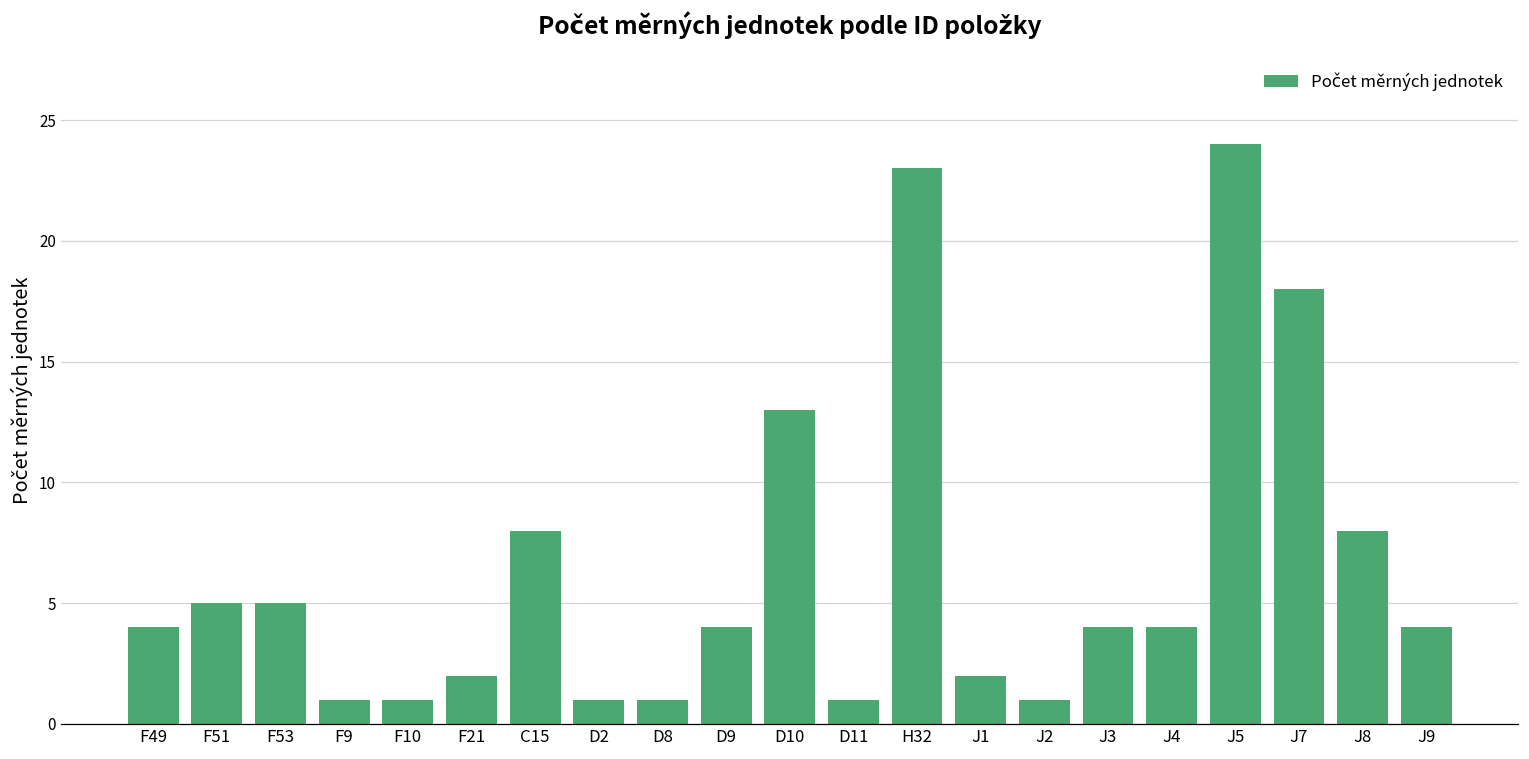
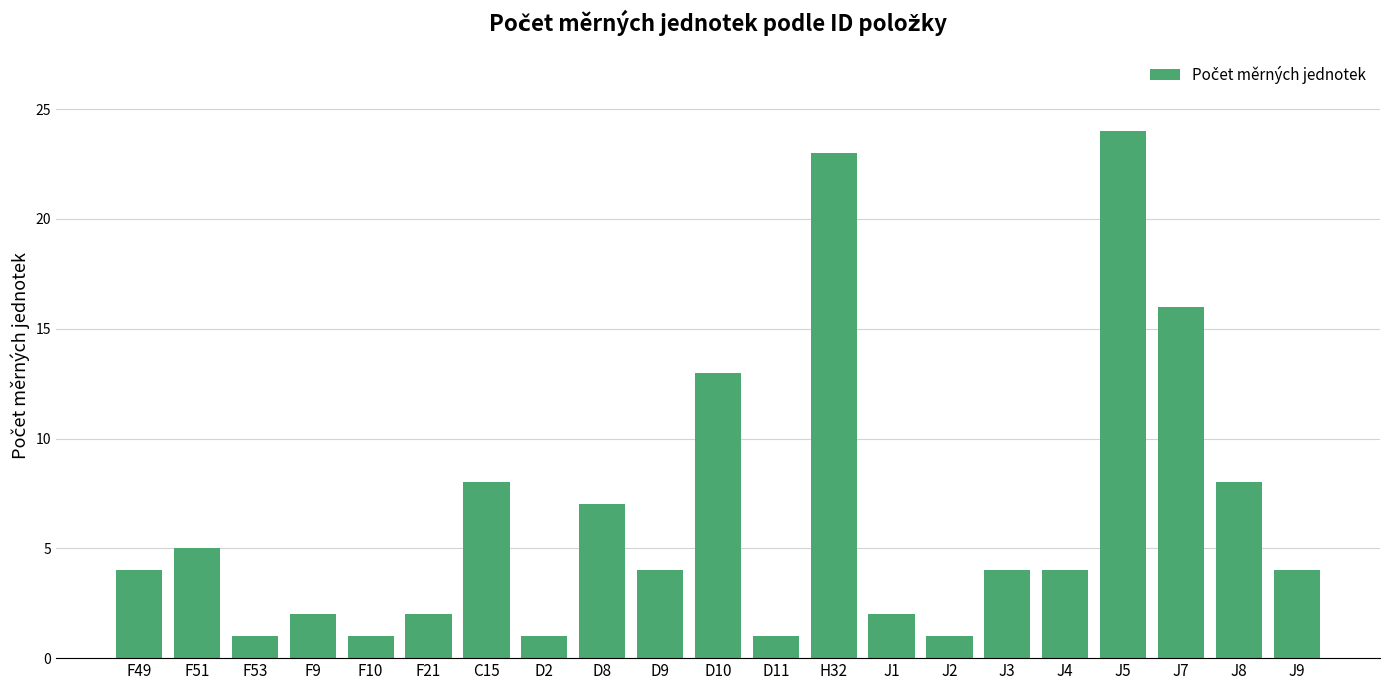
F53: 5 -> 1
F9: 1 -> 2
D8: 1 -> 7
J7: 18 -> 16
